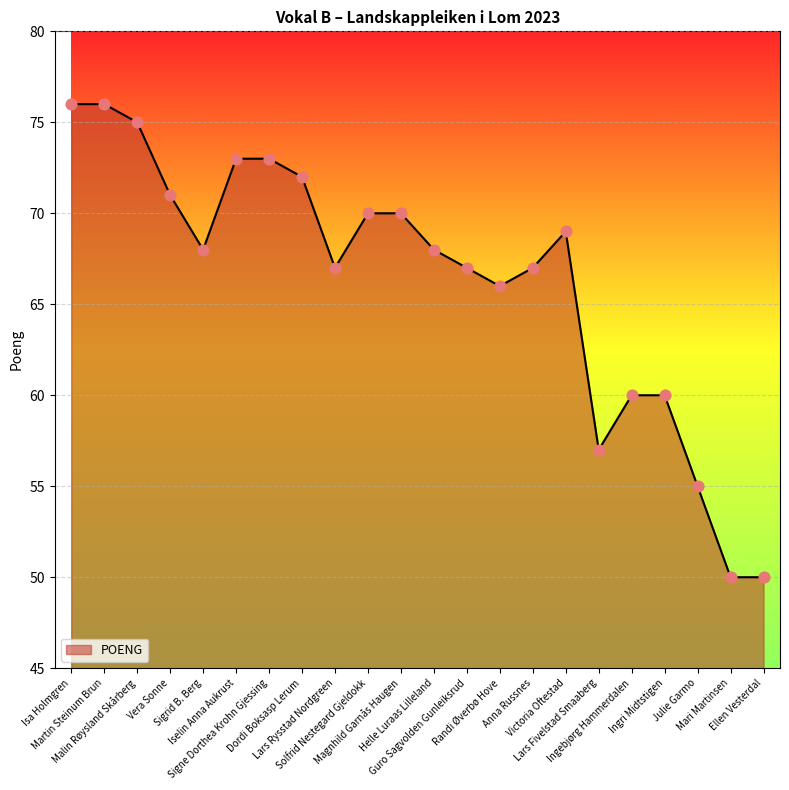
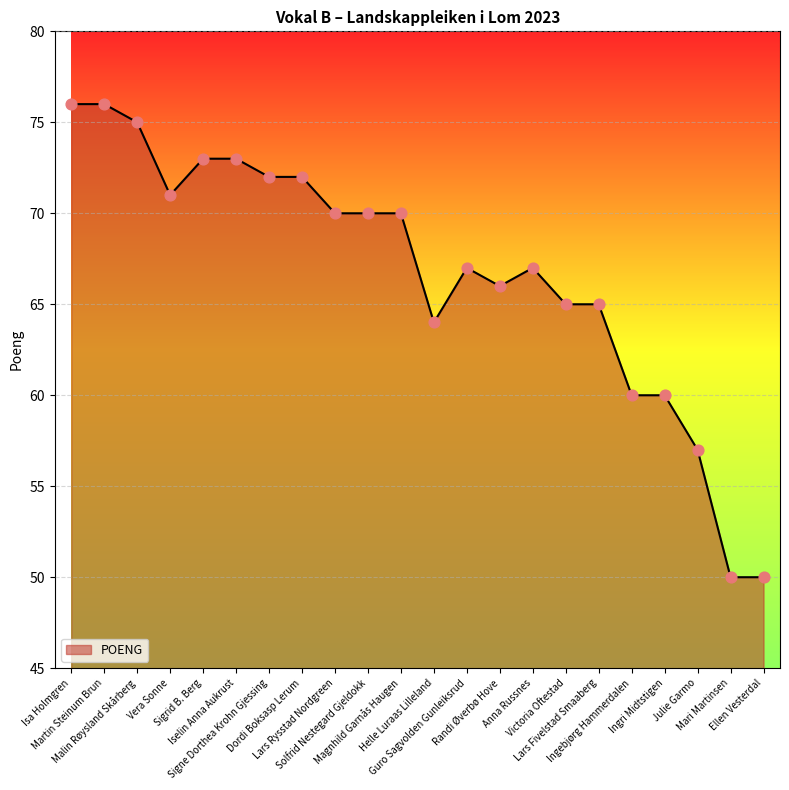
Sigrid B. Berg: 68 -> 73
Signe Dorthea Krohn Gjessing: 73 -> 72
Lars Rysstad Nordgreen: 67 -> 70
Helle Luraas Lilleland: 68 -> 64
Victoria Oftestad: 69 -> 65
Lars Fivelstad Smaaberg: 57 -> 65
Julie Garmo: 55 -> 57
